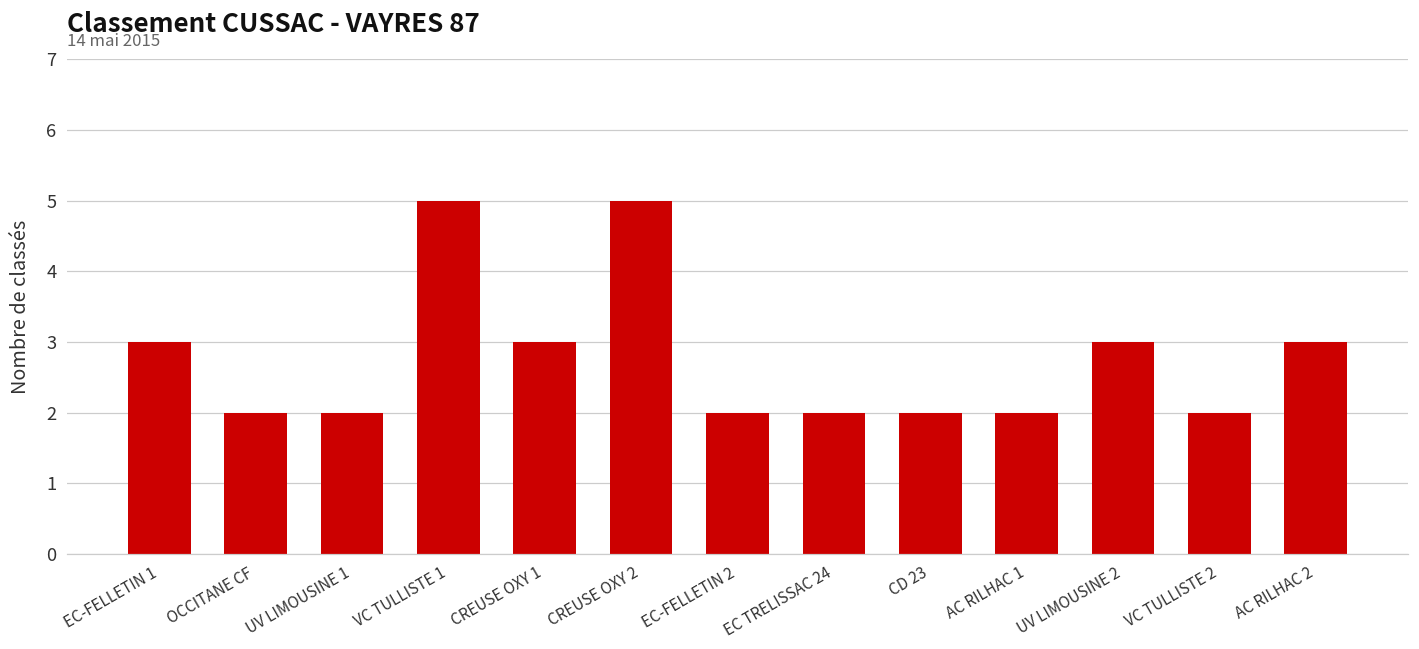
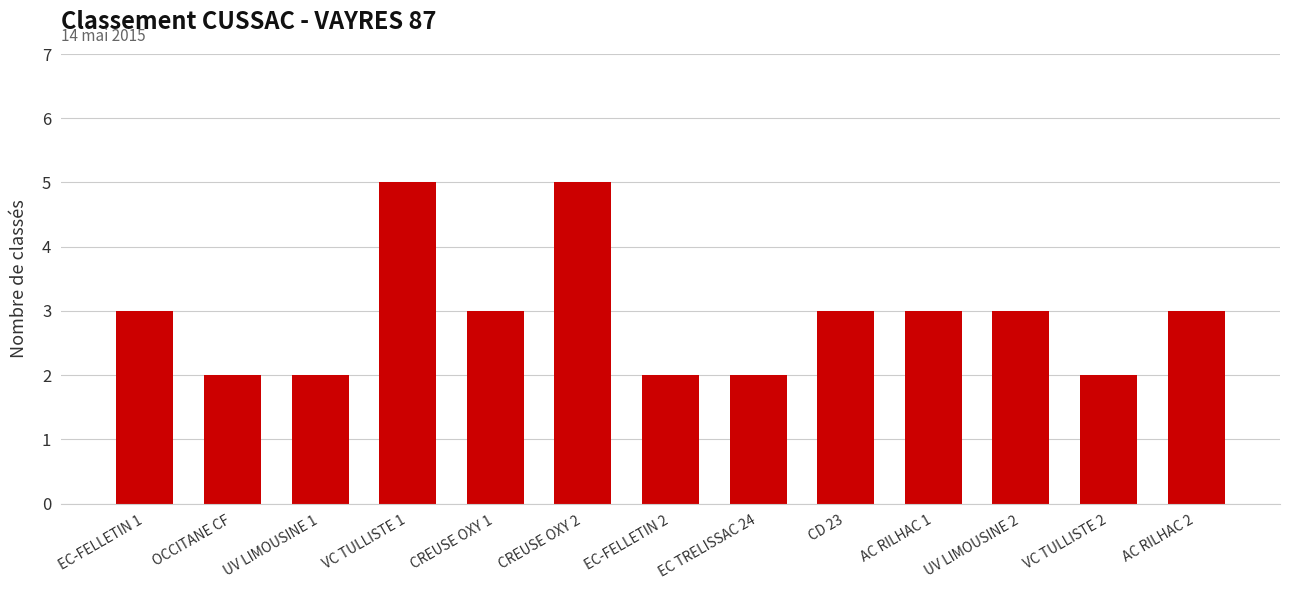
CD 23: 2 -> 3
AC RILHAC 1: 2 -> 3
